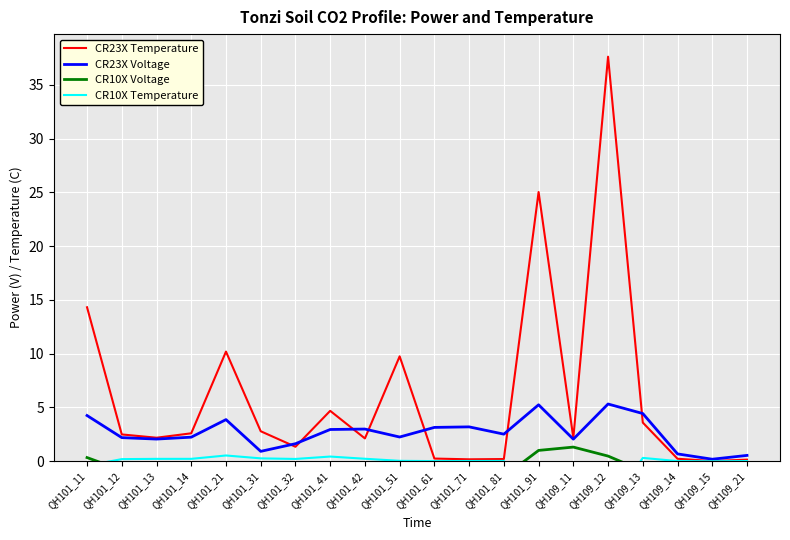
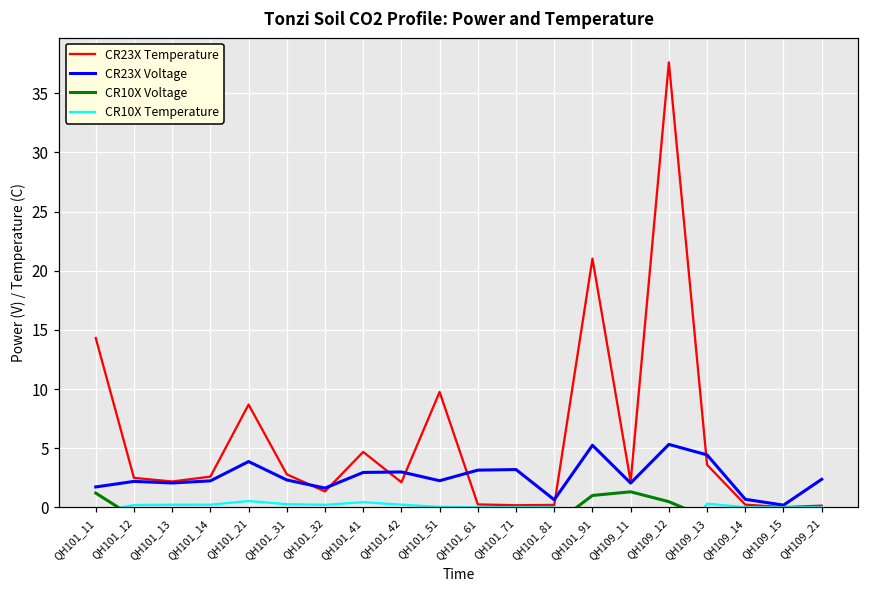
CR23X Voltage, QH101_11: 4.2 -> 1.7
CR10X Voltage, QH101_11: 0.3 -> 1.2
CR23X Temperature, QH101_21: 10.2 -> 8.7
CR23X Voltage, QH101_31: 0.9 -> 2.3
CR23X Voltage, QH101_81: 2.5 -> 0.6
CR23X Temperature, QH101_91: 25.0 -> 21.0
CR23X Voltage, QH109_21: 0.5 -> 2.4
